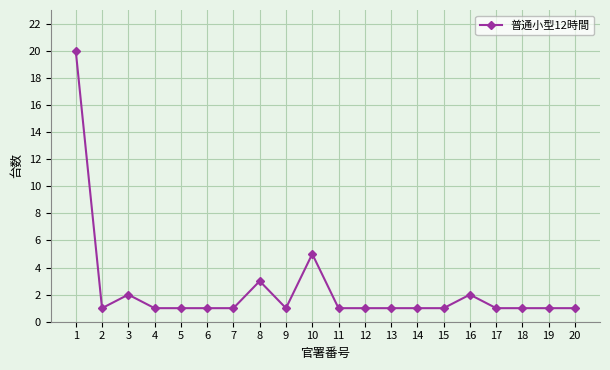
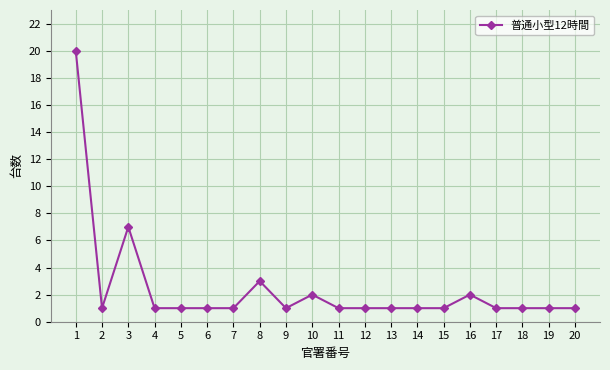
3: 2 -> 7
10: 5 -> 2
